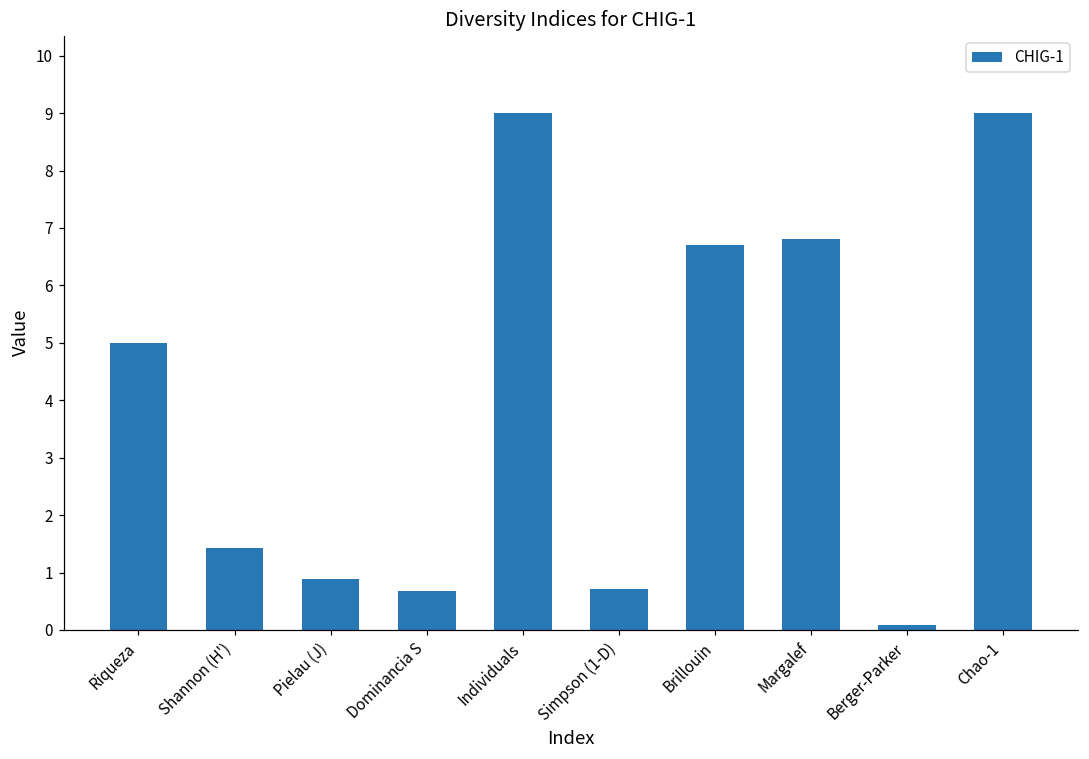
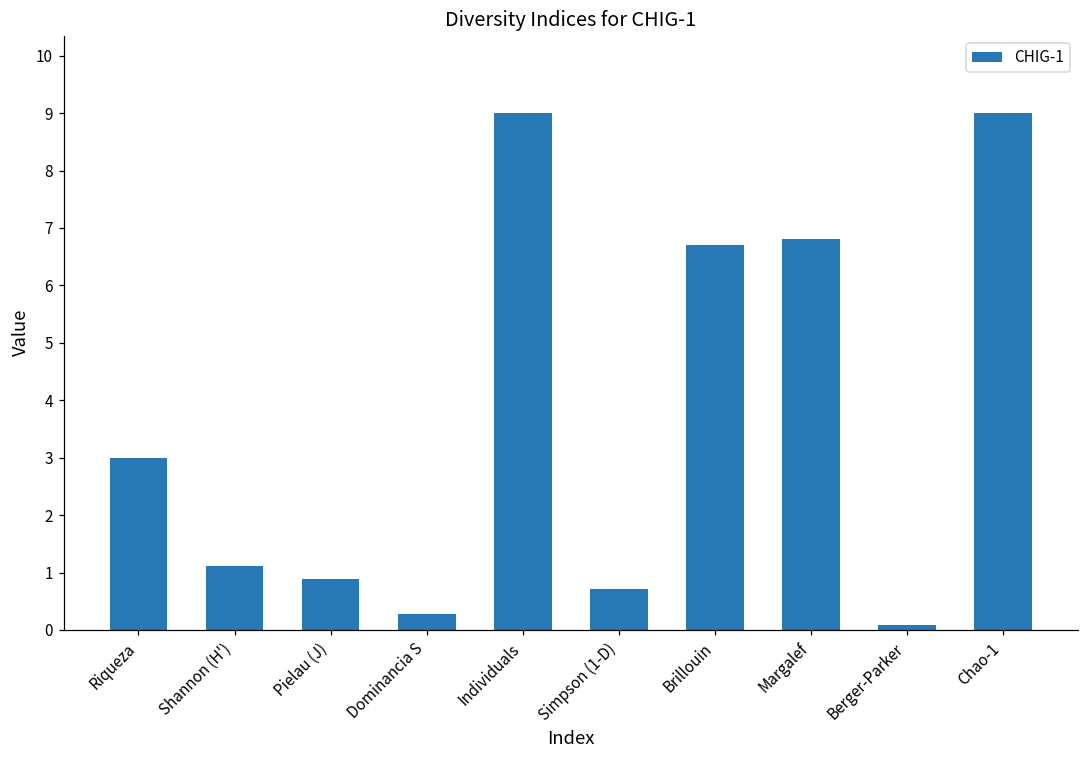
Riqueza: 5 -> 3
Shannon (H'): 1.4 -> 1.1
Dominancia S: 0.7 -> 0.3
